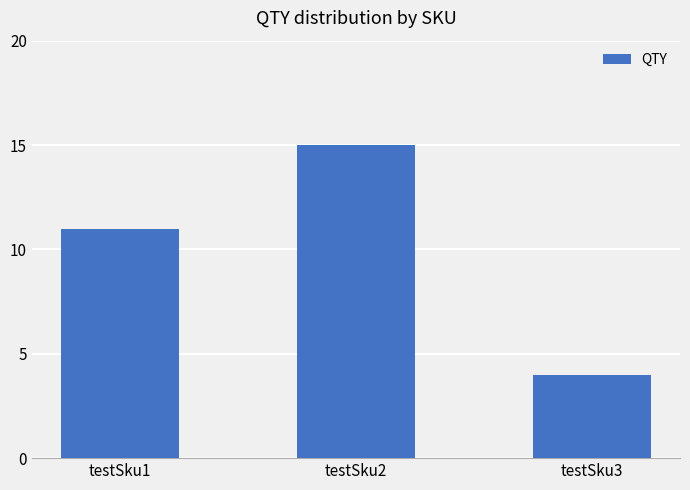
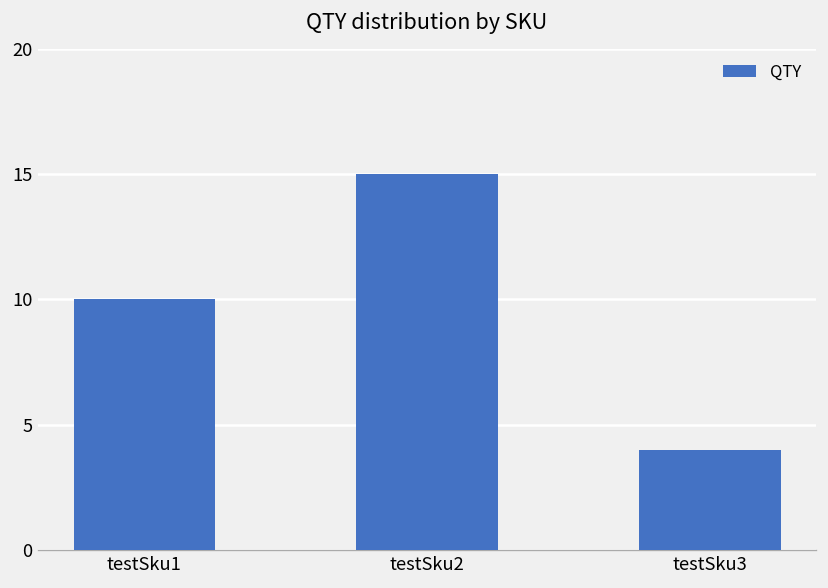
testSku1: 11 -> 10
